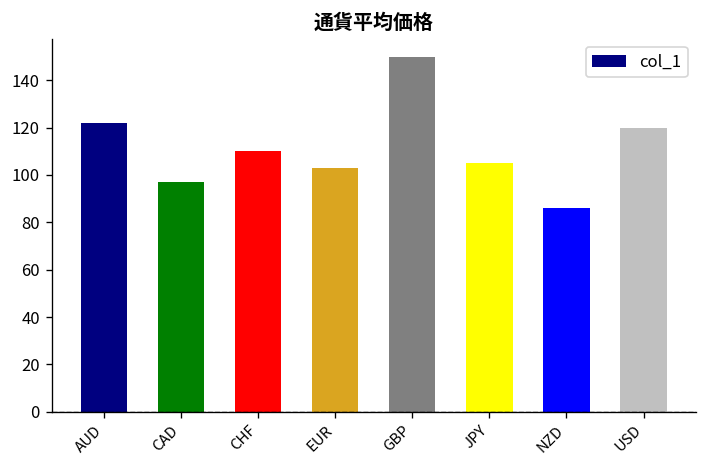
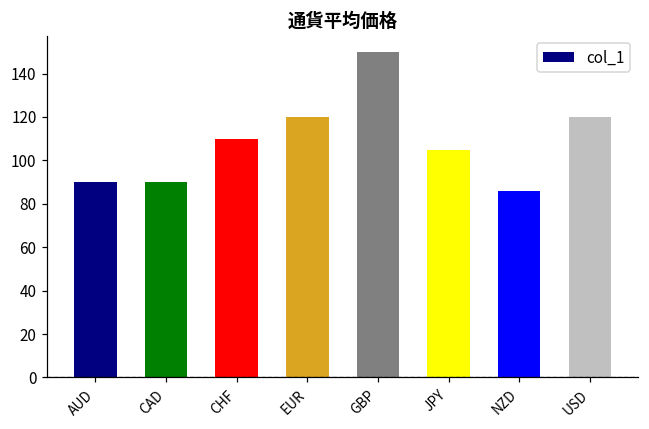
AUD: 122 -> 90
CAD: 97 -> 90
EUR: 103 -> 120
